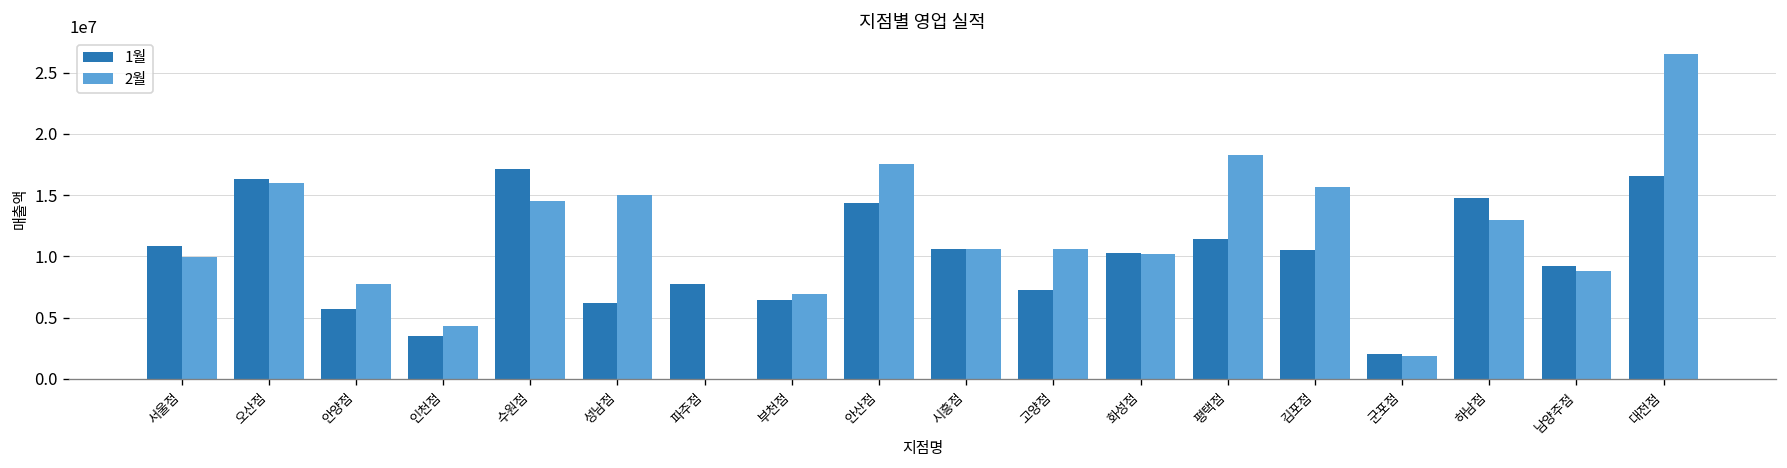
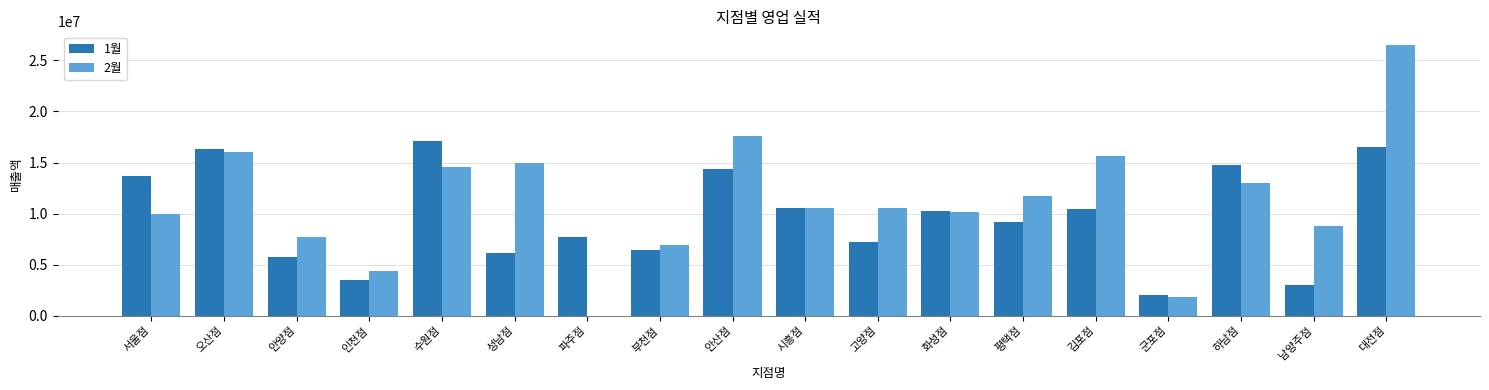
1월, 서울점: 10900000 -> 13700000
1월, 평택점: 11400000 -> 9200000
2월, 평택점: 18200000 -> 11700000
1월, 남양주점: 9200000 -> 3000000
